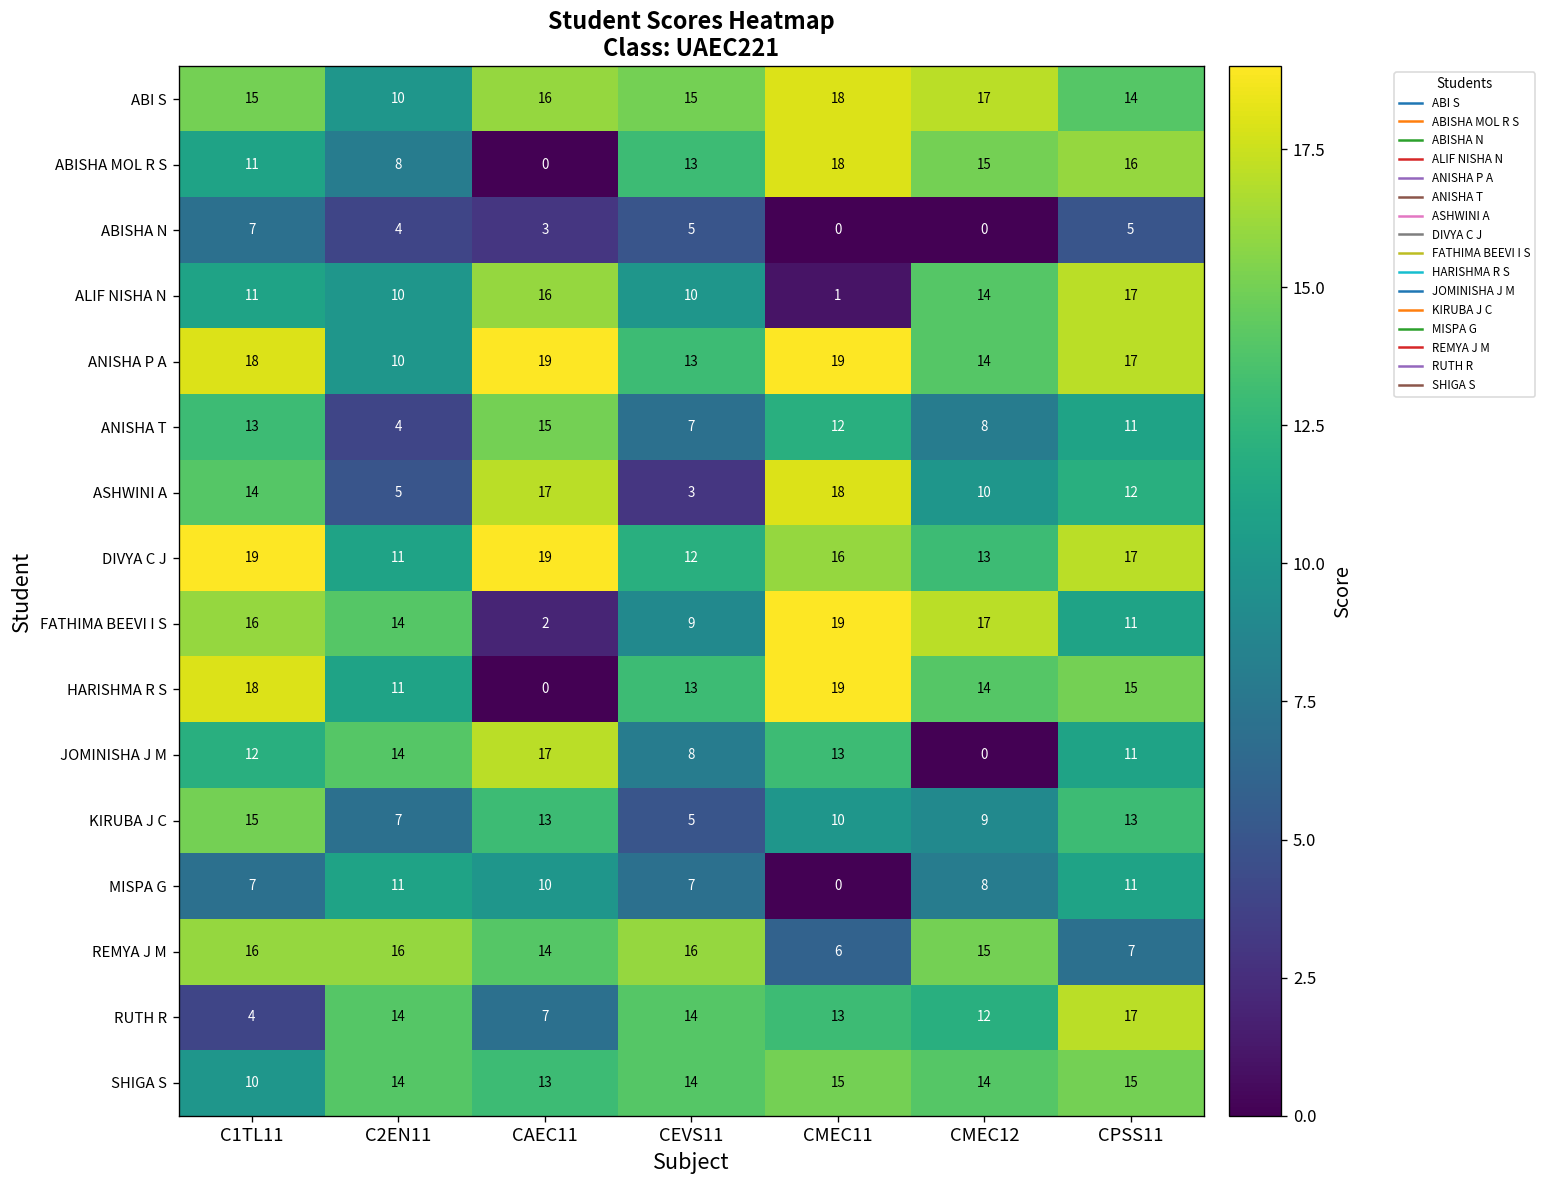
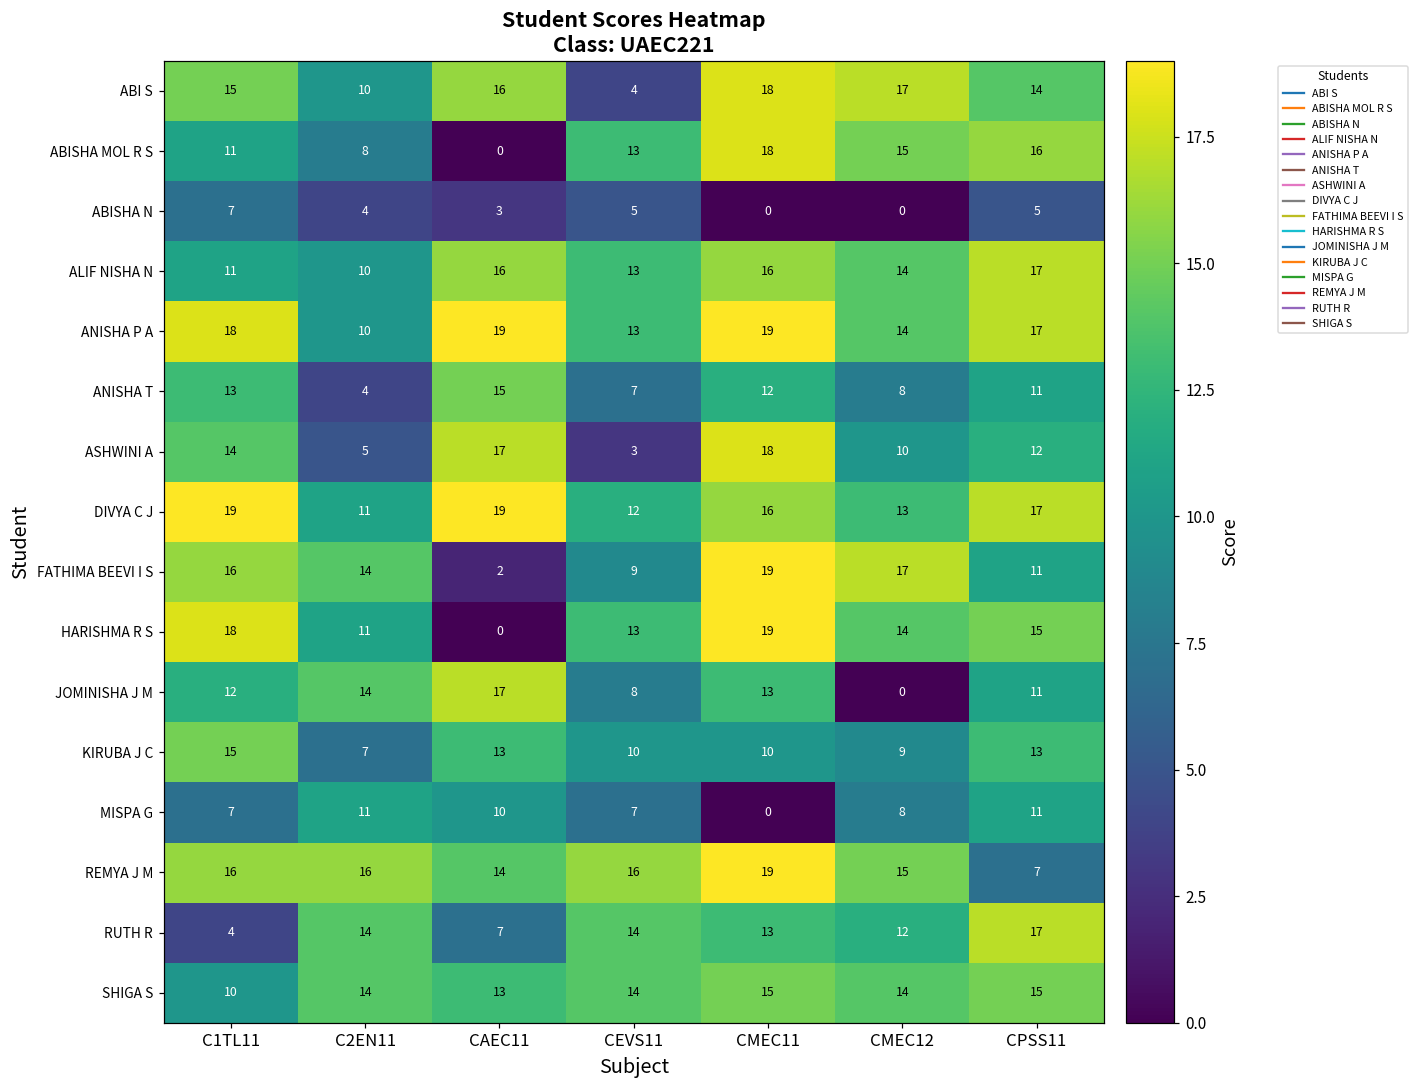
ABI S, CEVS11: 15 -> 4
ALIF NISHA N, CEVS11: 10 -> 13
ALIF NISHA N, CMEC11: 1 -> 16
KIRUBA J C, CEVS11: 5 -> 10
REMYA J M, CMEC11: 6 -> 19
